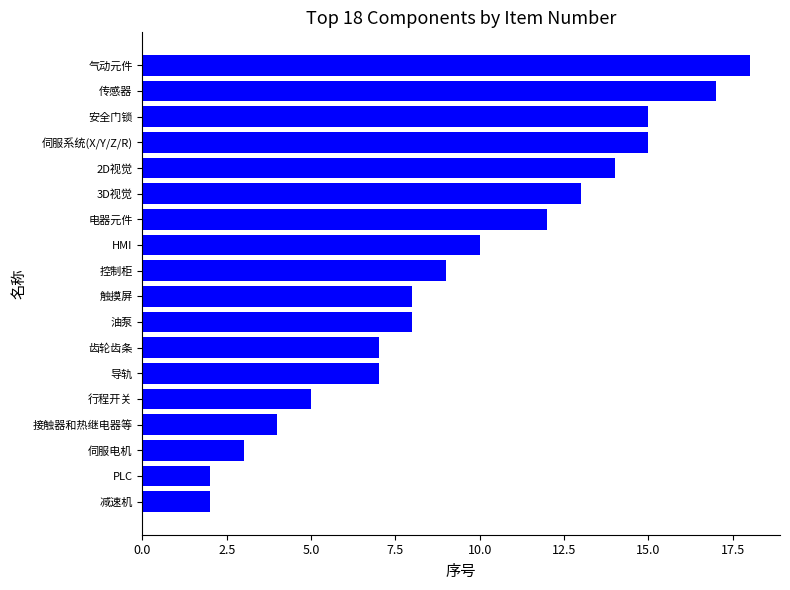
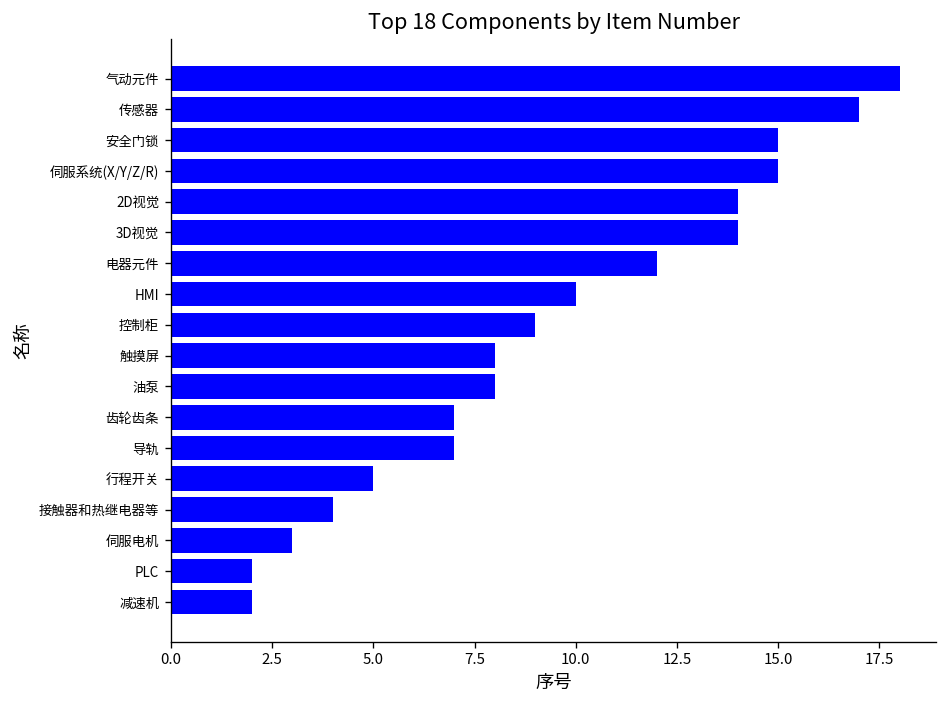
3D视觉: 13 -> 14
